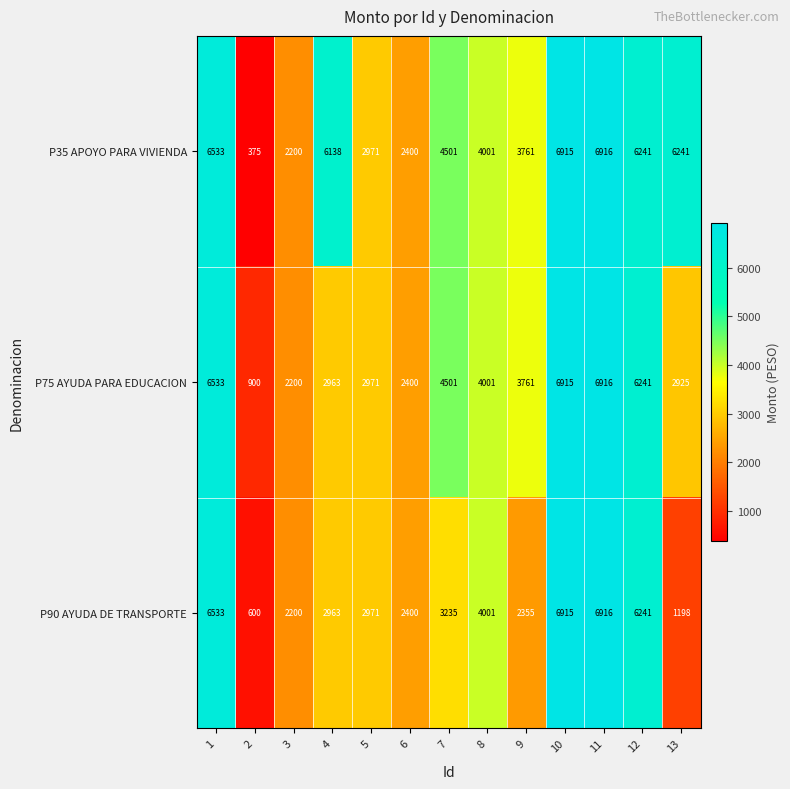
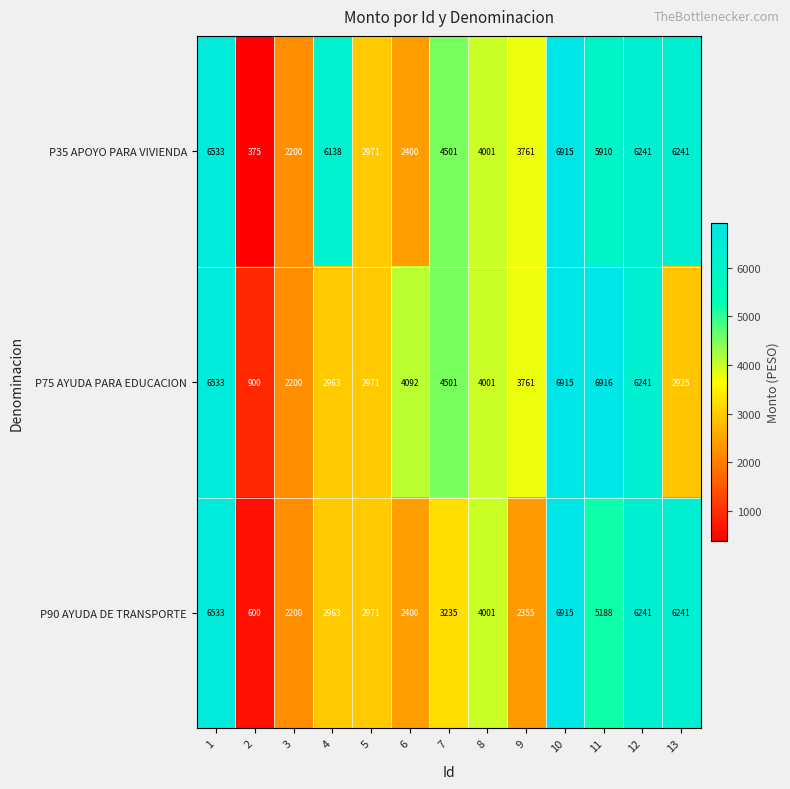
P35 APOYO PARA VIVIENDA, 11: 6916 -> 5910
P75 AYUDA PARA EDUCACION, 6: 2400 -> 4092
P90 AYUDA DE TRANSPORTE, 11: 6916 -> 5188
P90 AYUDA DE TRANSPORTE, 13: 1198 -> 6241
